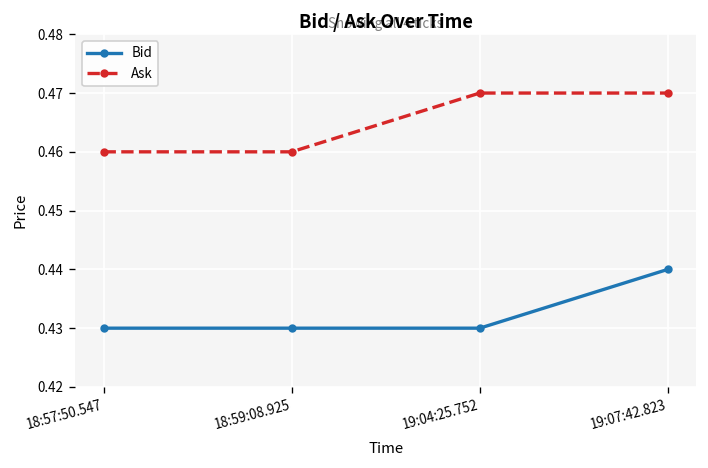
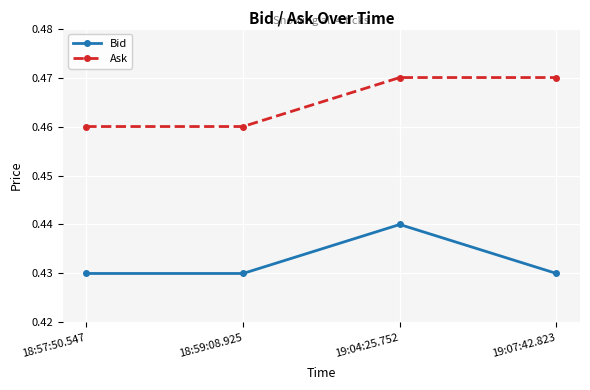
Bid, 19:04:25.752: 0.43 -> 0.44
Bid, 19:07:42.823: 0.44 -> 0.43
